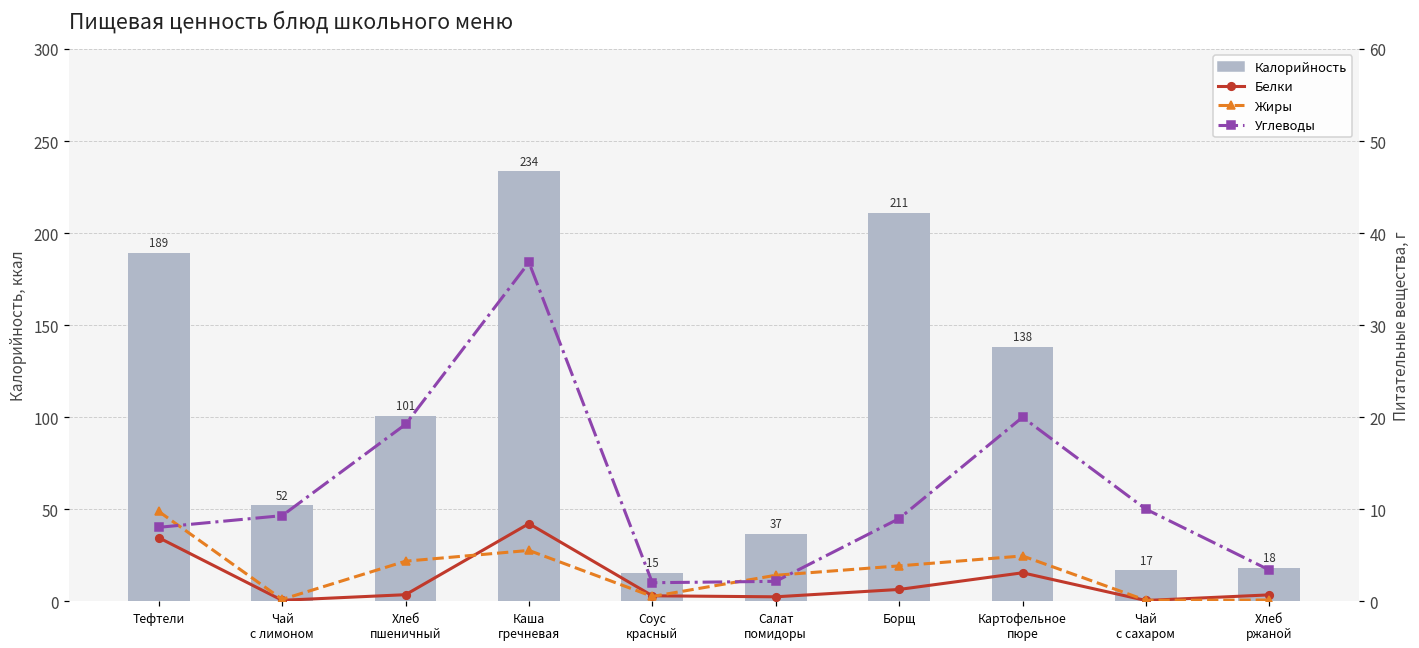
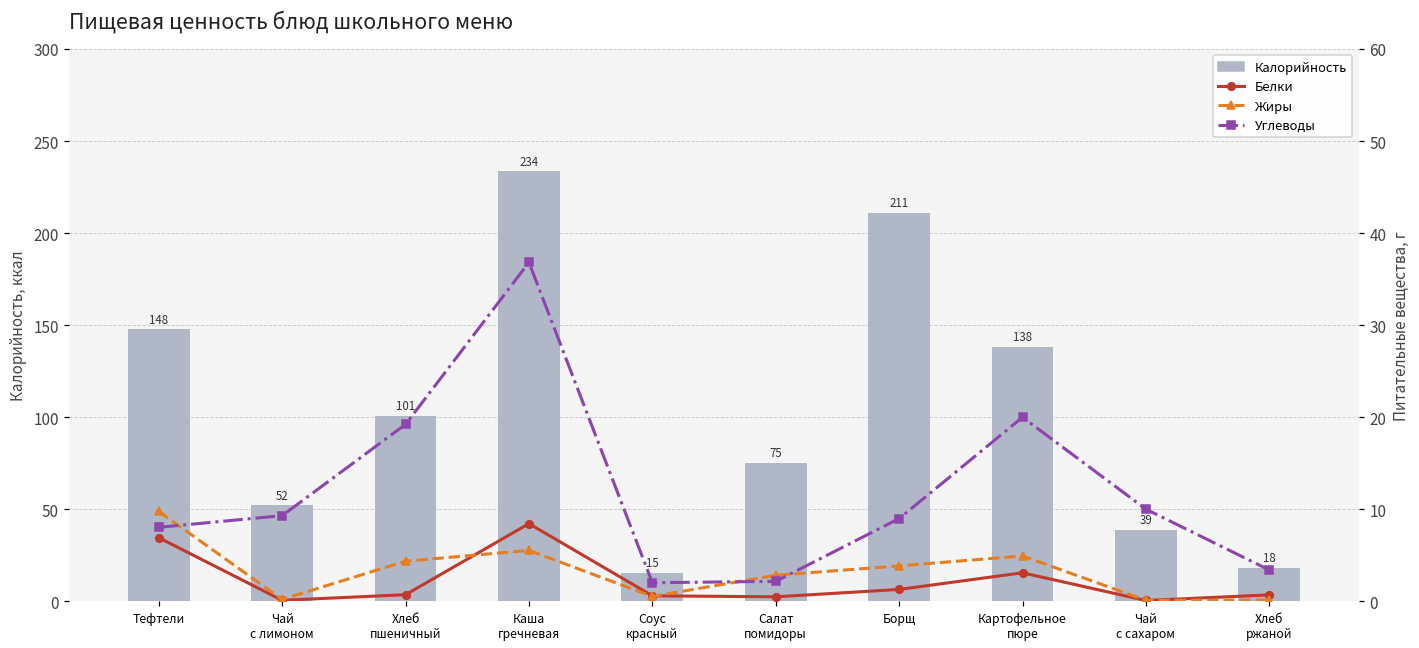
Калорийность, Тефтели: 189 -> 148
Калорийность, Салат помидоры: 37 -> 75
Калорийность, Чай с сахаром: 17 -> 39
